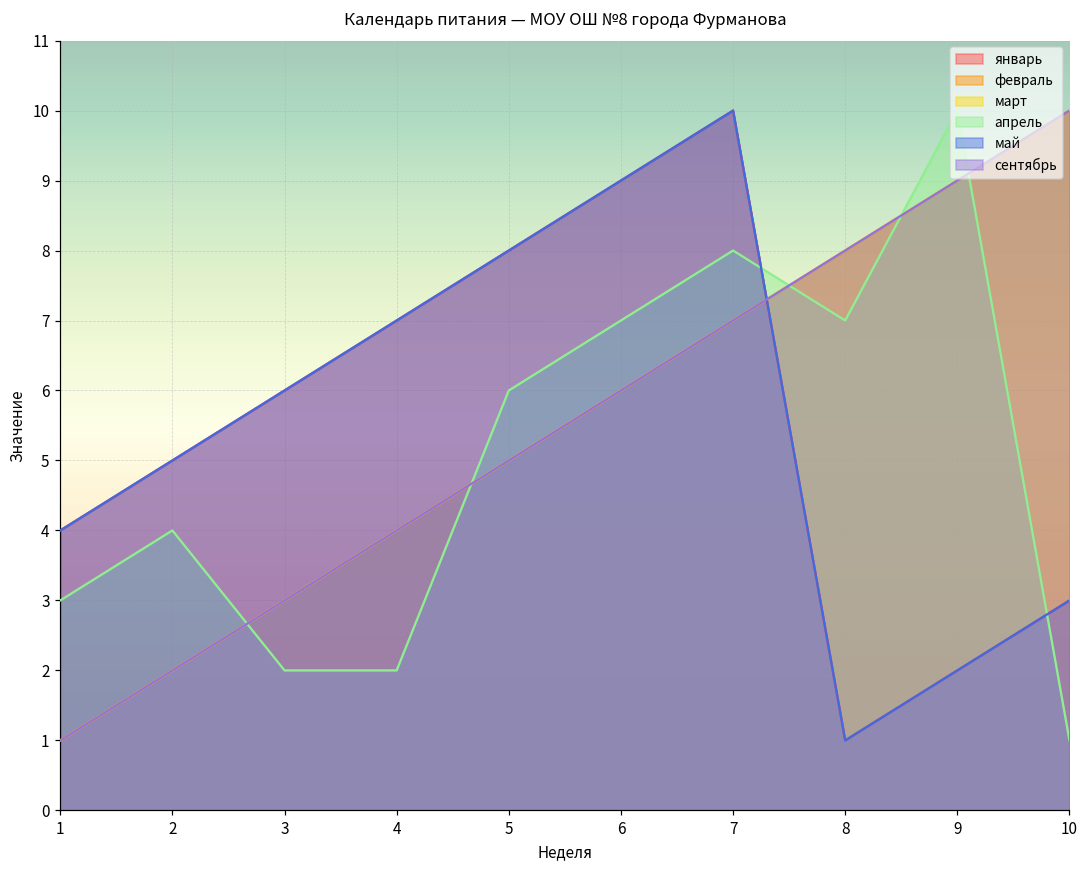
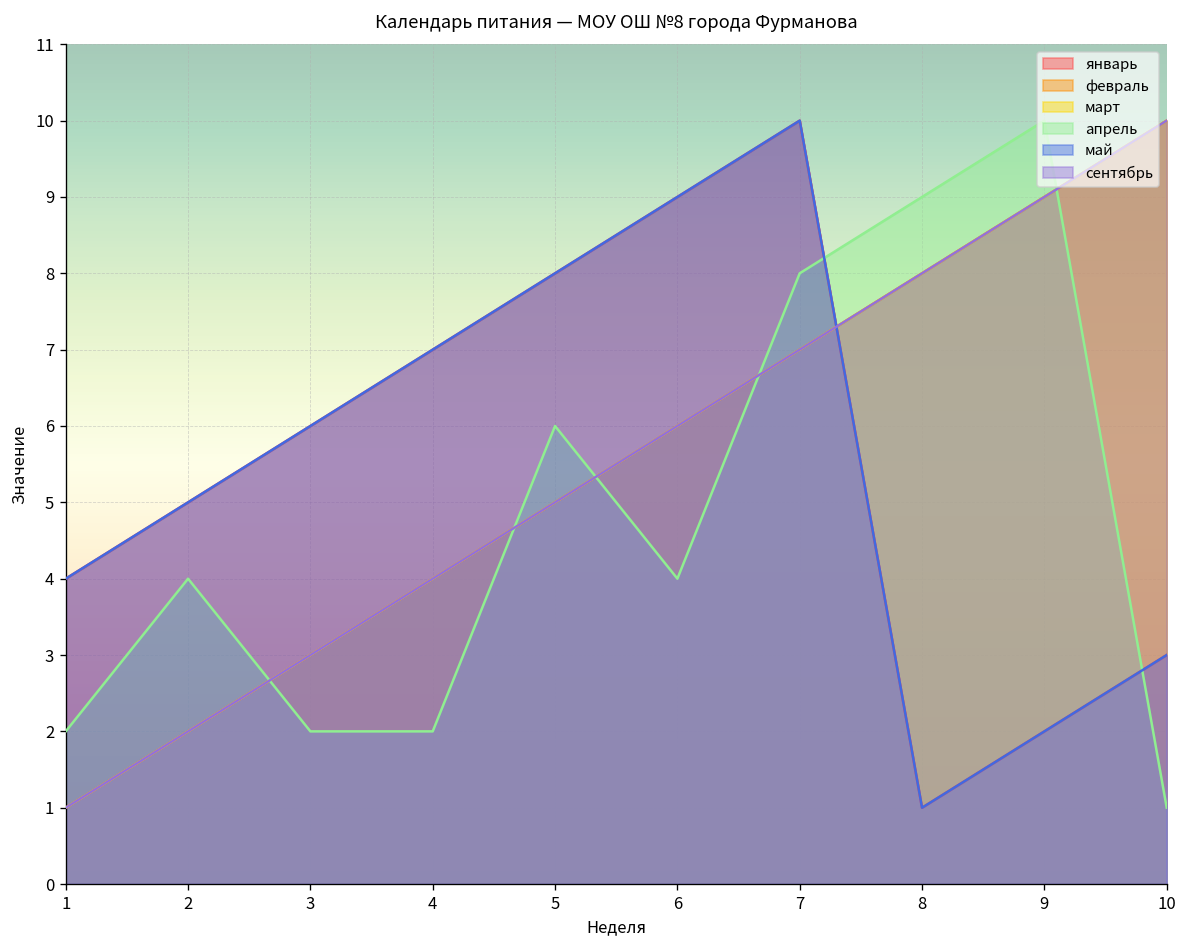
апрель, 1: 3 -> 2
апрель, 6: 7 -> 4
апрель, 8: 7 -> 9
